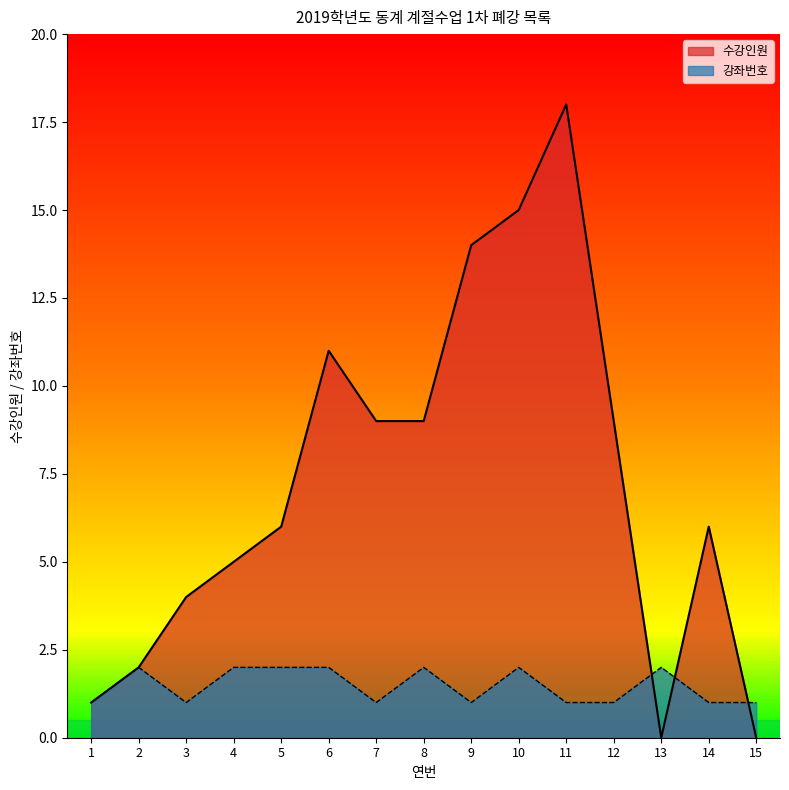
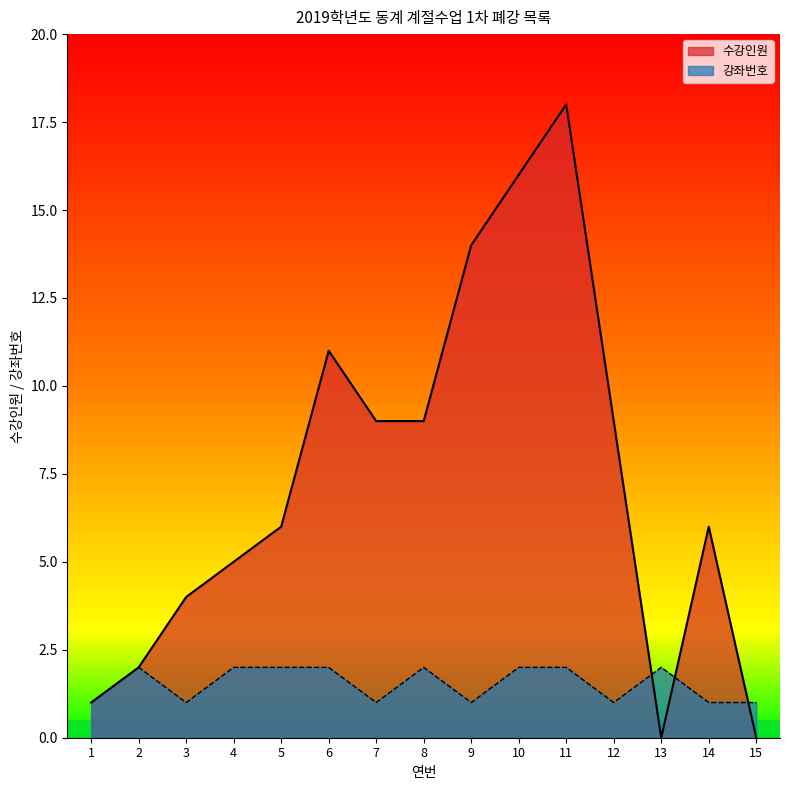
수강인원, 10: 15 -> 16
강좌번호, 11: 1 -> 2
